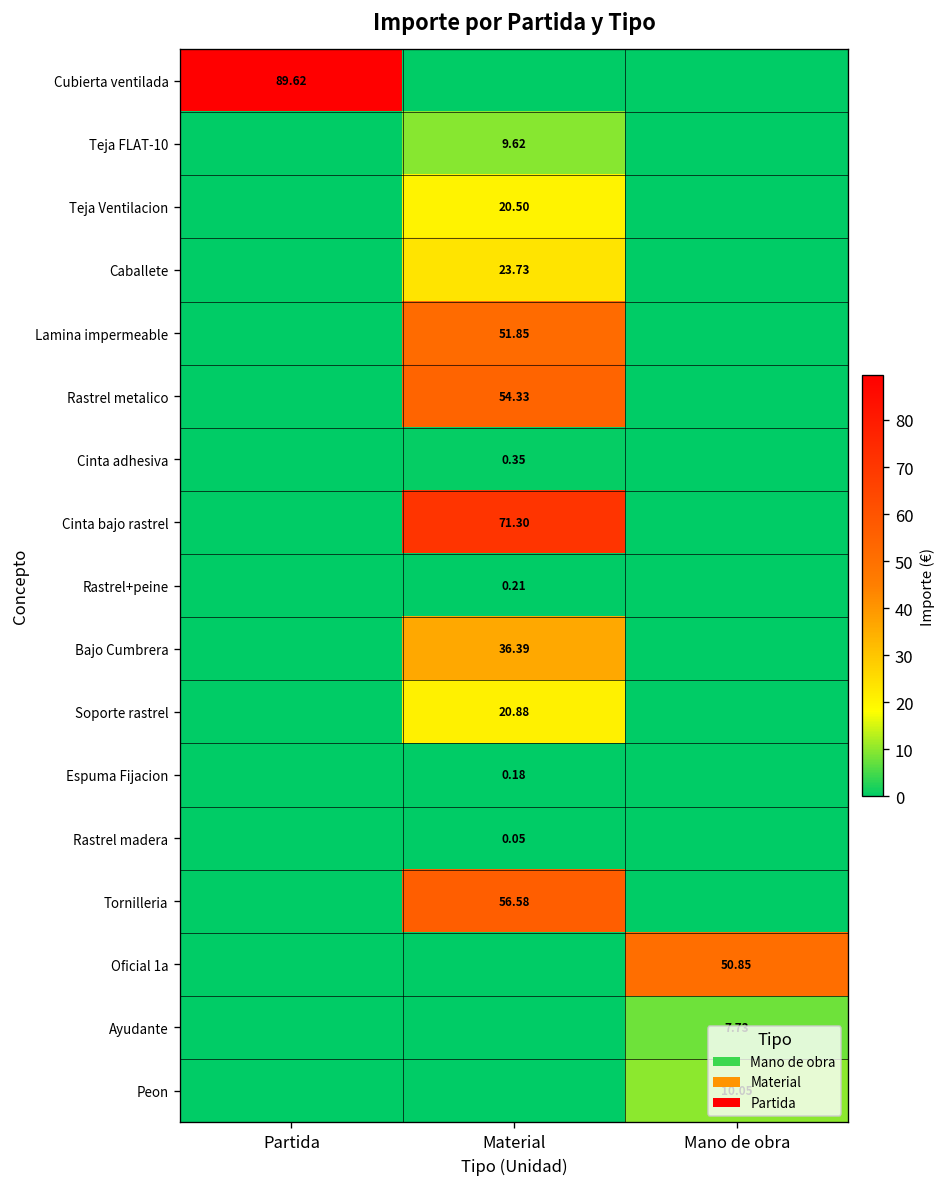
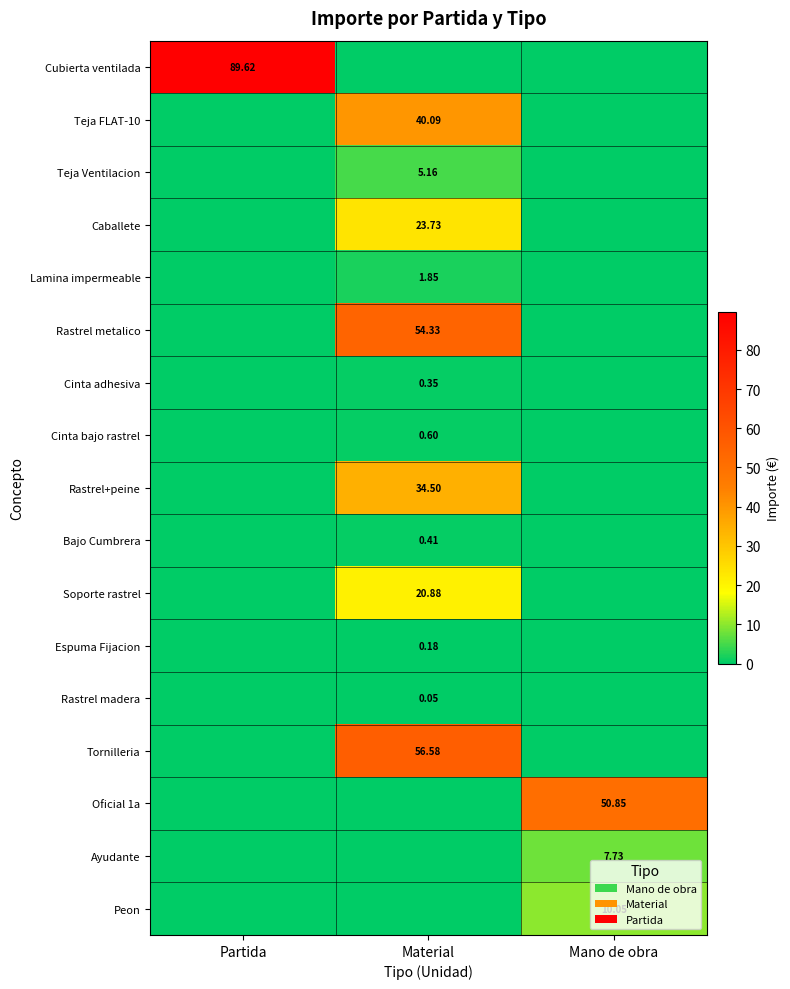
Teja FLAT-10, Material: 9.62 -> 40.09
Teja Ventilacion, Material: 20.50 -> 5.16
Lamina impermeable, Material: 51.85 -> 1.85
Cinta bajo rastrel, Material: 71.30 -> 0.60
Rastrel+peine, Material: 0.21 -> 34.50
Bajo Cumbrera, Material: 36.39 -> 0.41
